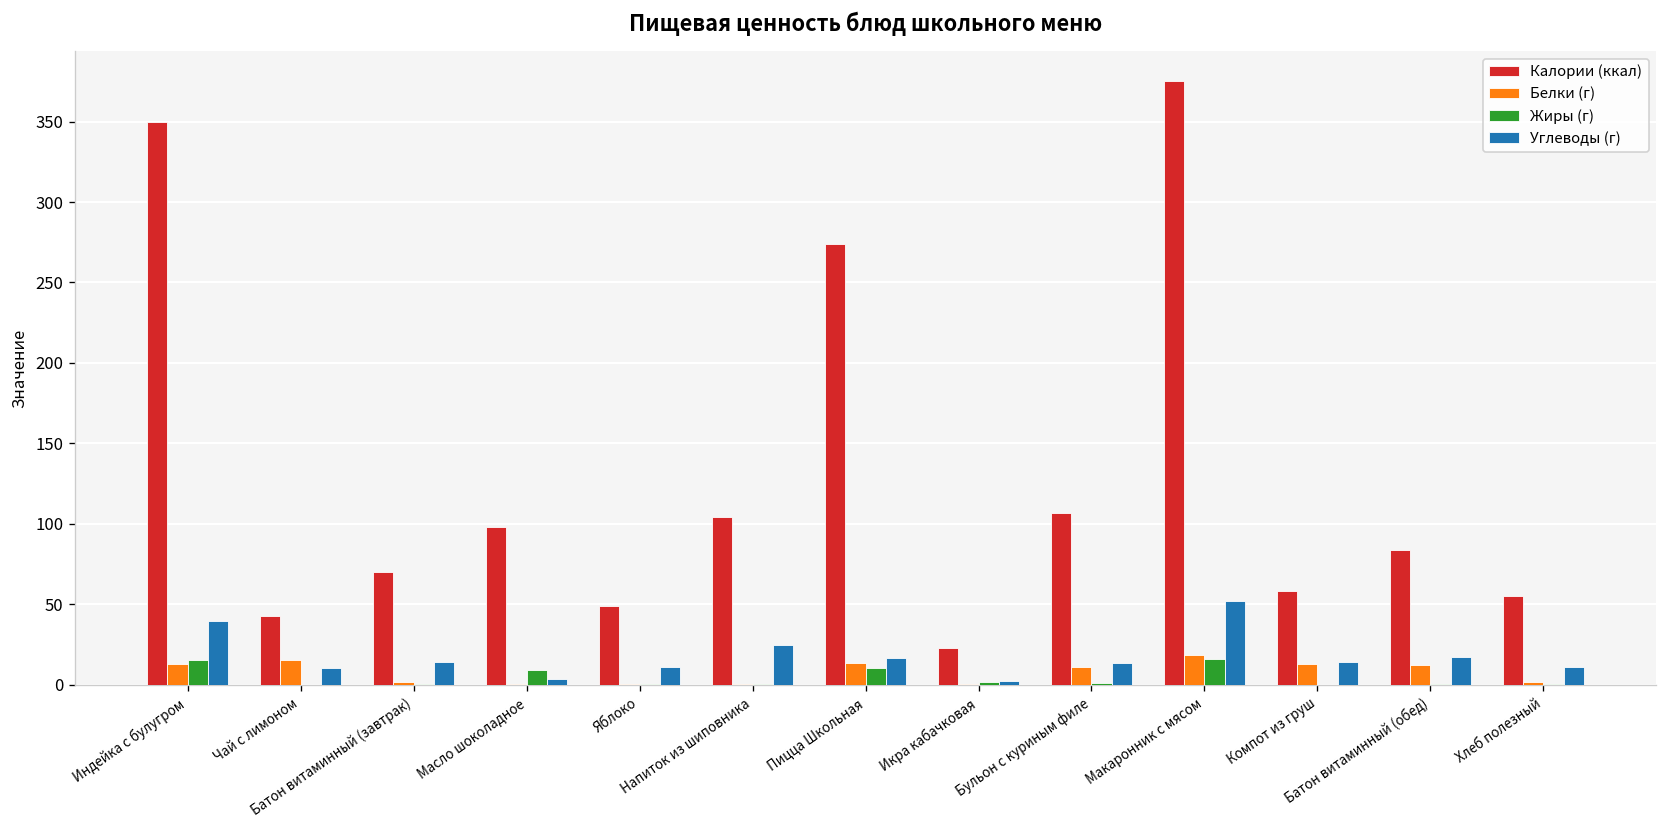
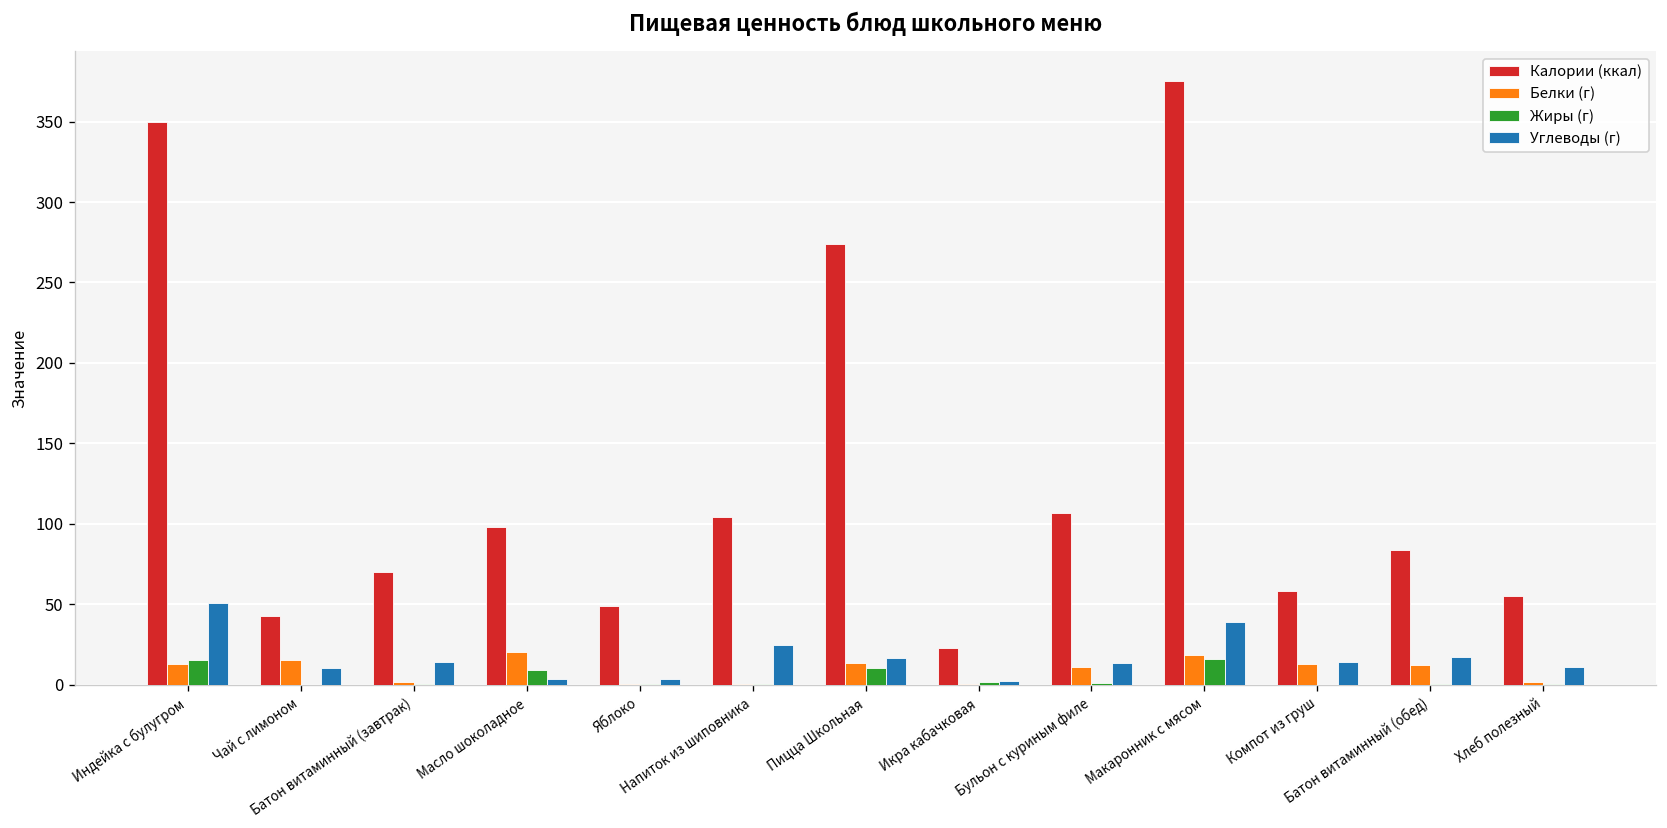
Углеводы (г), Индейка с булугром: 40 -> 51
Белки (г), Масло шоколадное: 0 -> 21
Углеводы (г), Яблоко: 11 -> 4
Углеводы (г), Макаронник с мясом: 52 -> 39
